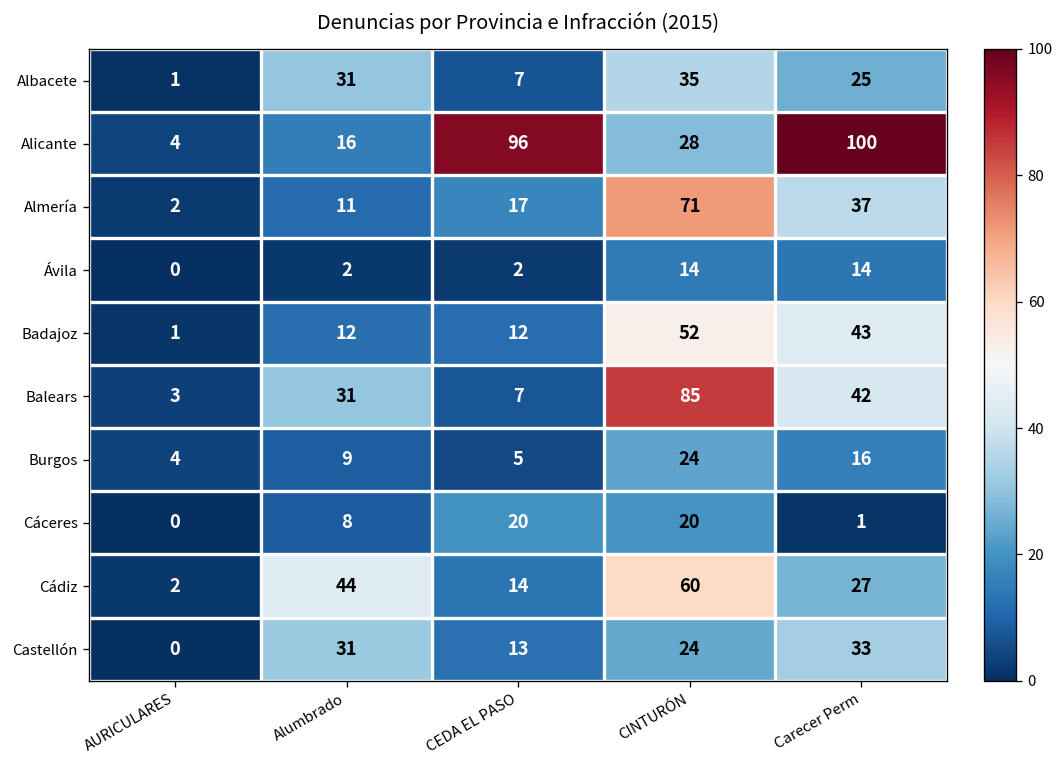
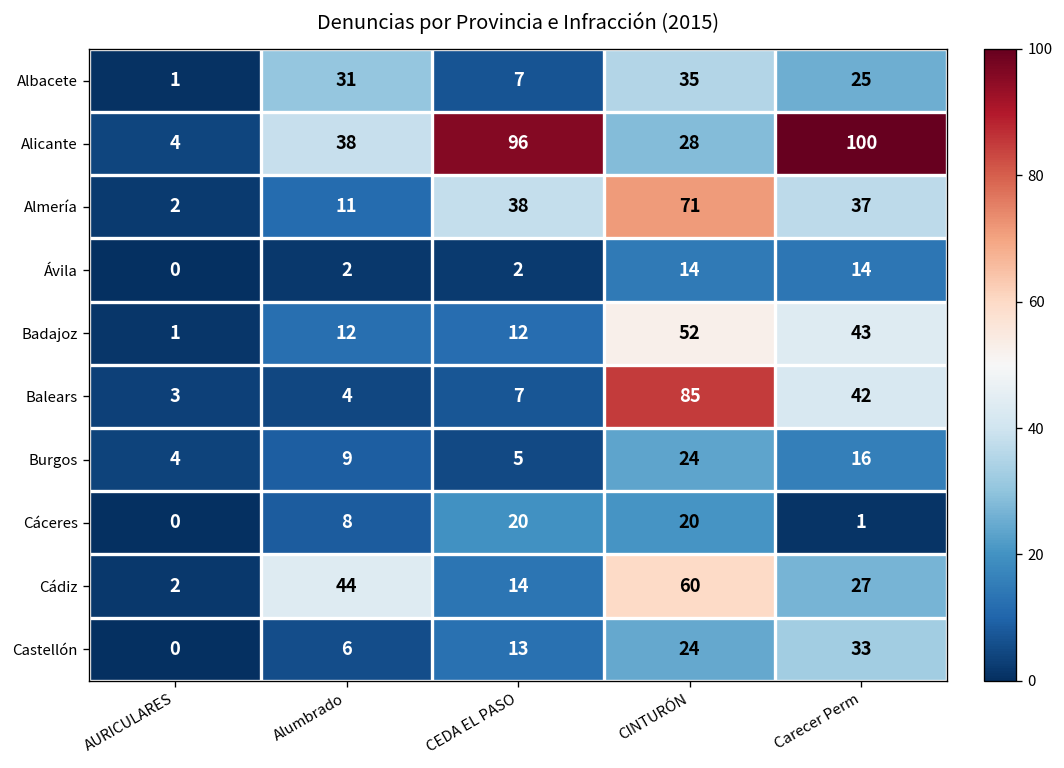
Alicante, Alumbrado: 16 -> 38
Almería, CEDA EL PASO: 17 -> 38
Balears, Alumbrado: 31 -> 4
Castellón, Alumbrado: 31 -> 6
